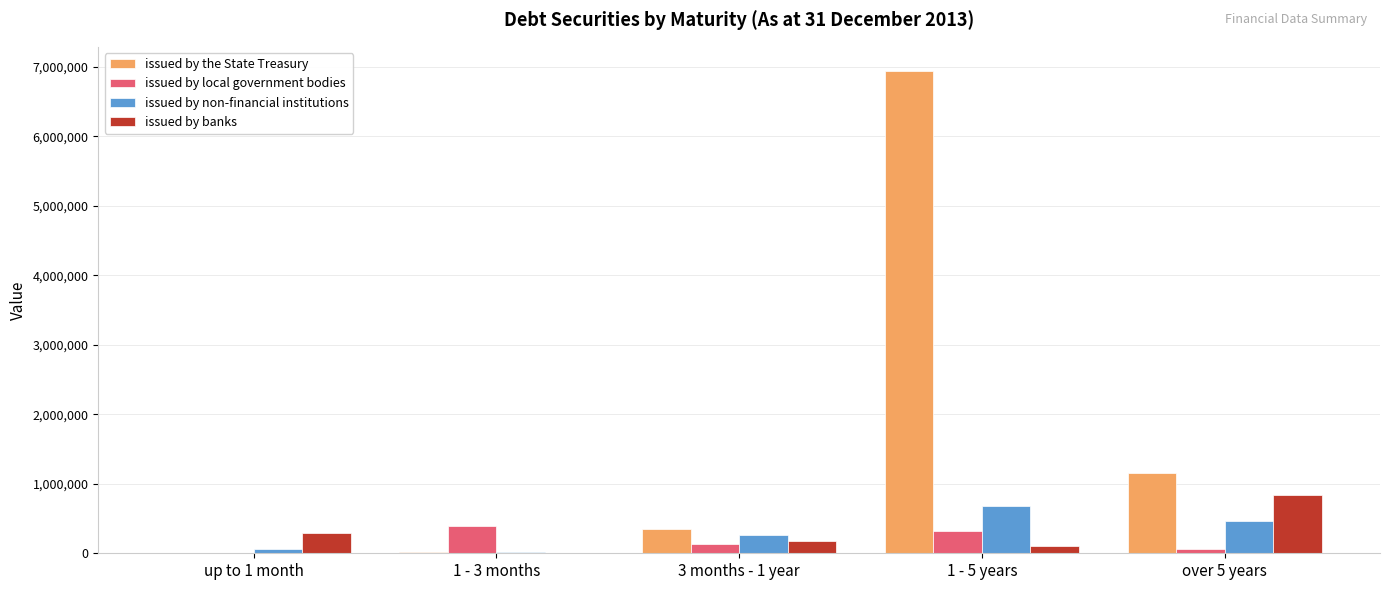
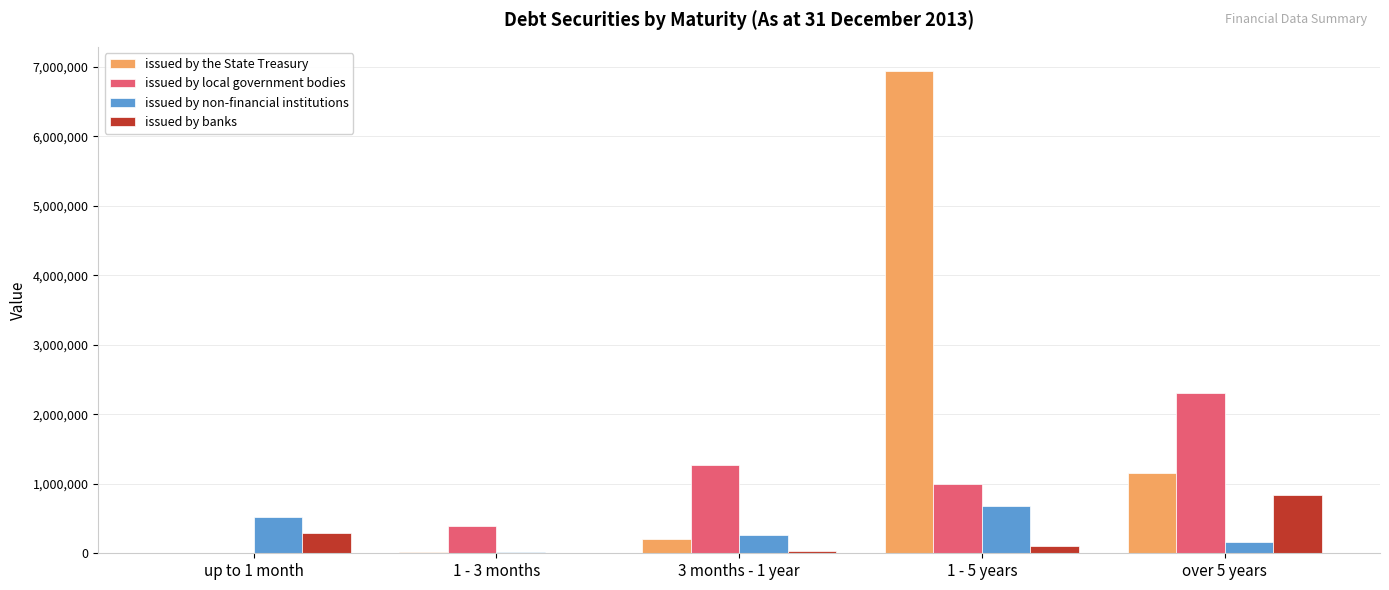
issued by non-financial institutions, up to 1 month: 100,000 -> 500,000
issued by the State Treasury, 3 months - 1 year: 300,000 -> 200,000
issued by local government bodies, 3 months - 1 year: 100,000 -> 1,300,000
issued by banks, 3 months - 1 year: 200,000 -> 0
issued by local government bodies, 1 - 5 years: 300,000 -> 1,000,000
issued by local government bodies, over 5 years: 100,000 -> 2,300,000
issued by non-financial institutions, over 5 years: 500,000 -> 200,000
